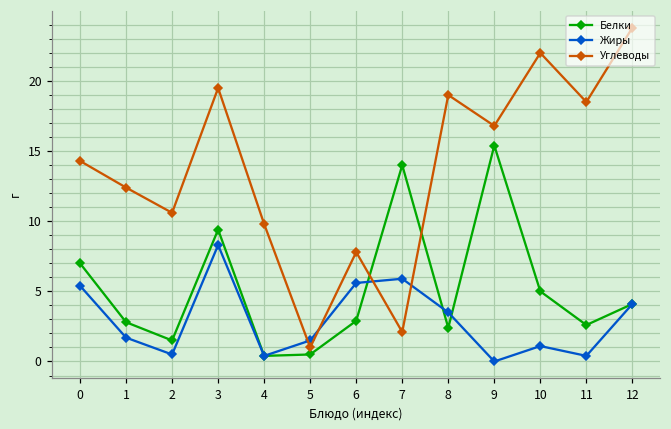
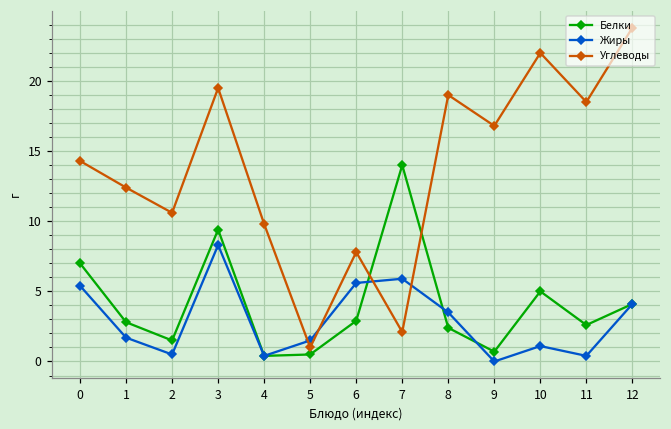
Белки, 9: 15.4 -> 0.7
